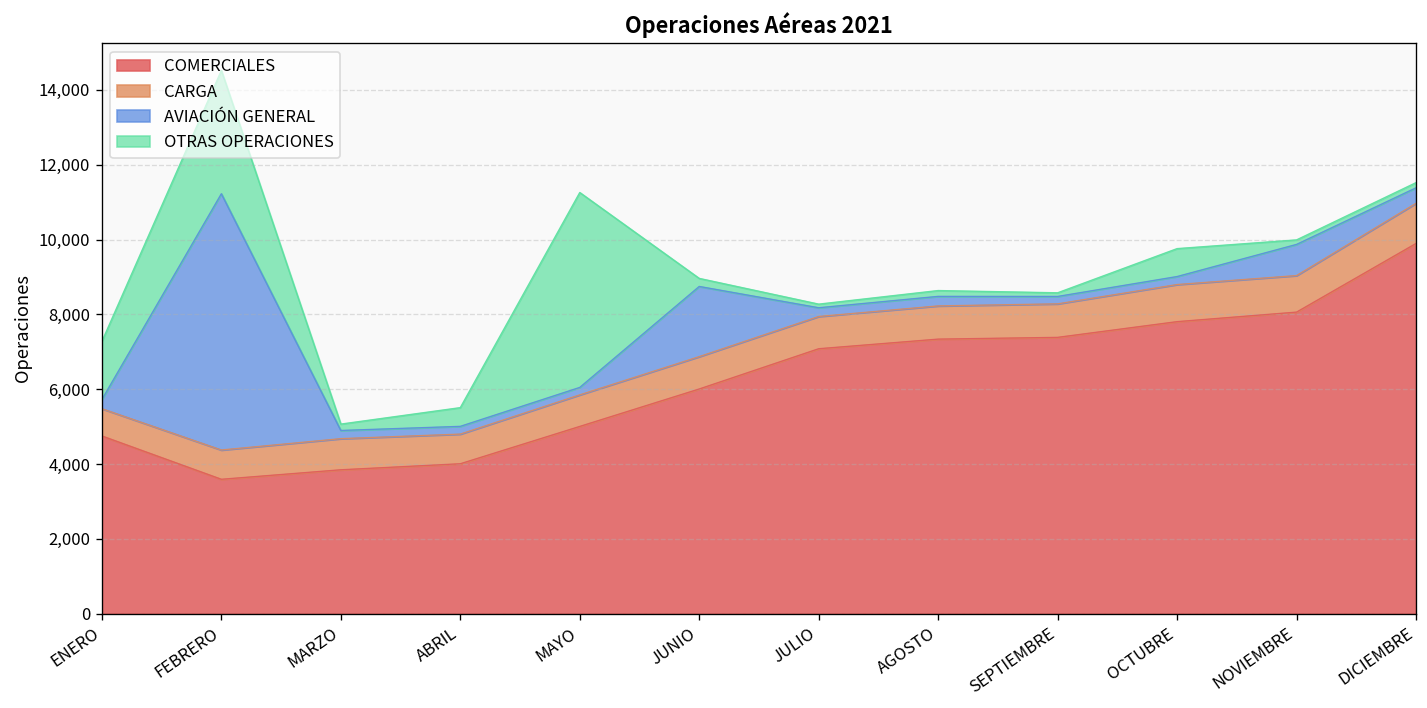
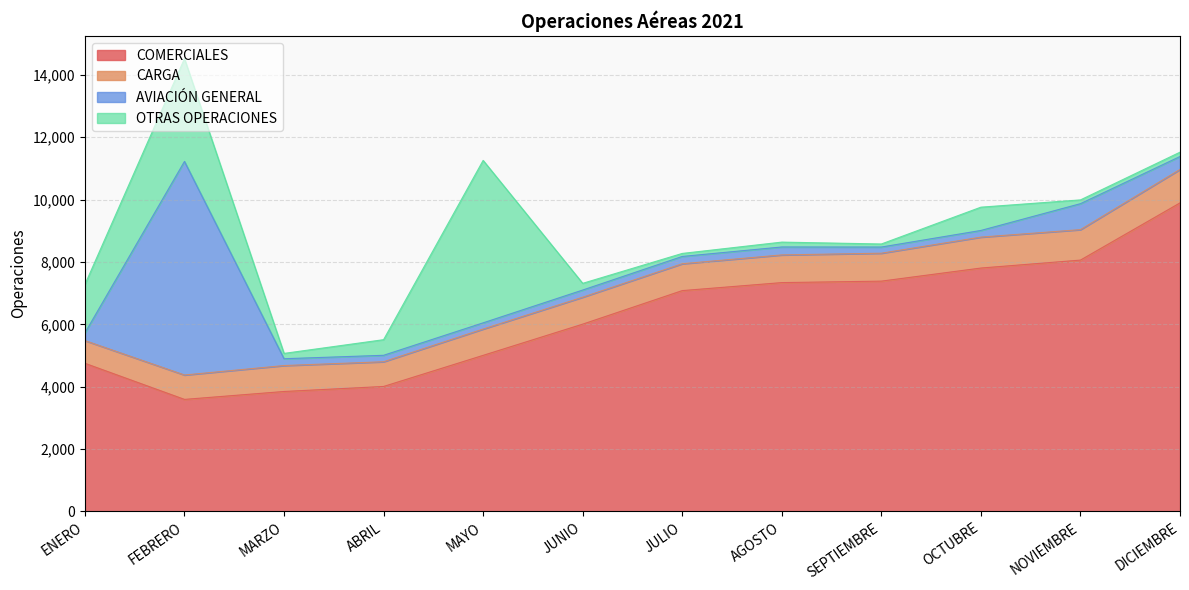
AVIACIÓN GENERAL, JUNIO: 1,900 -> 200
